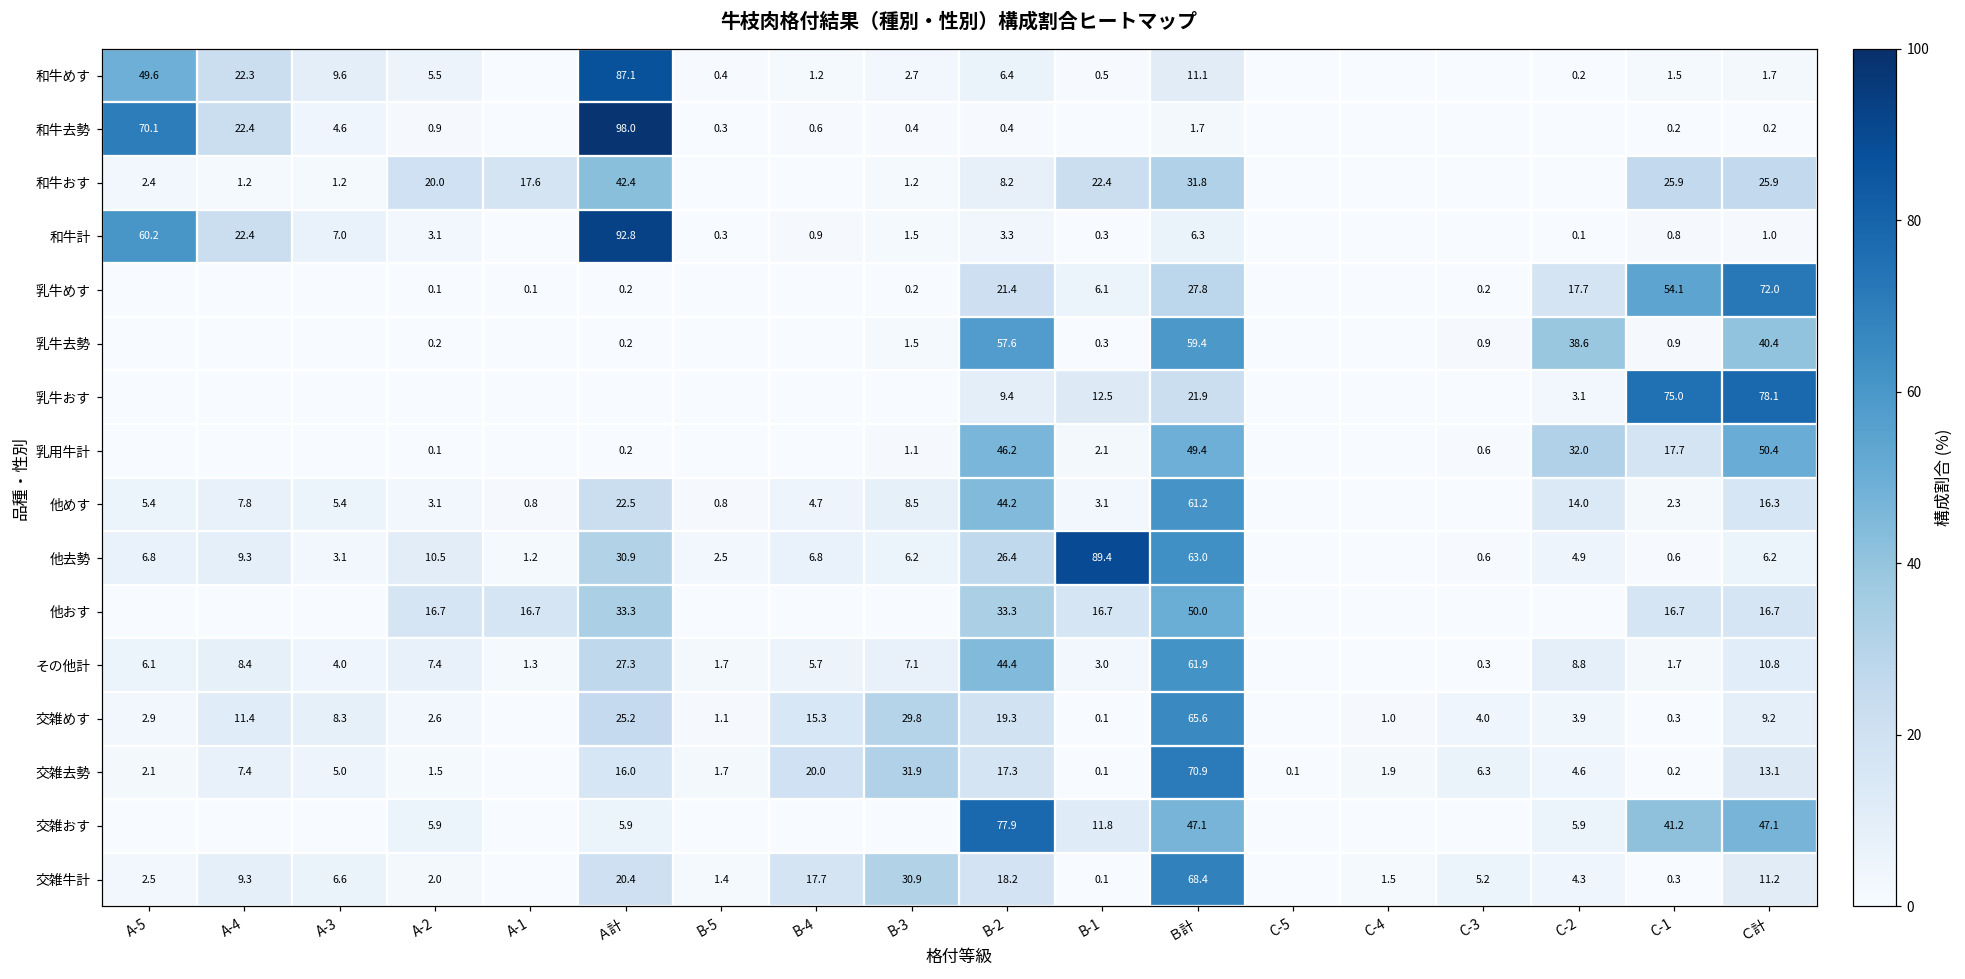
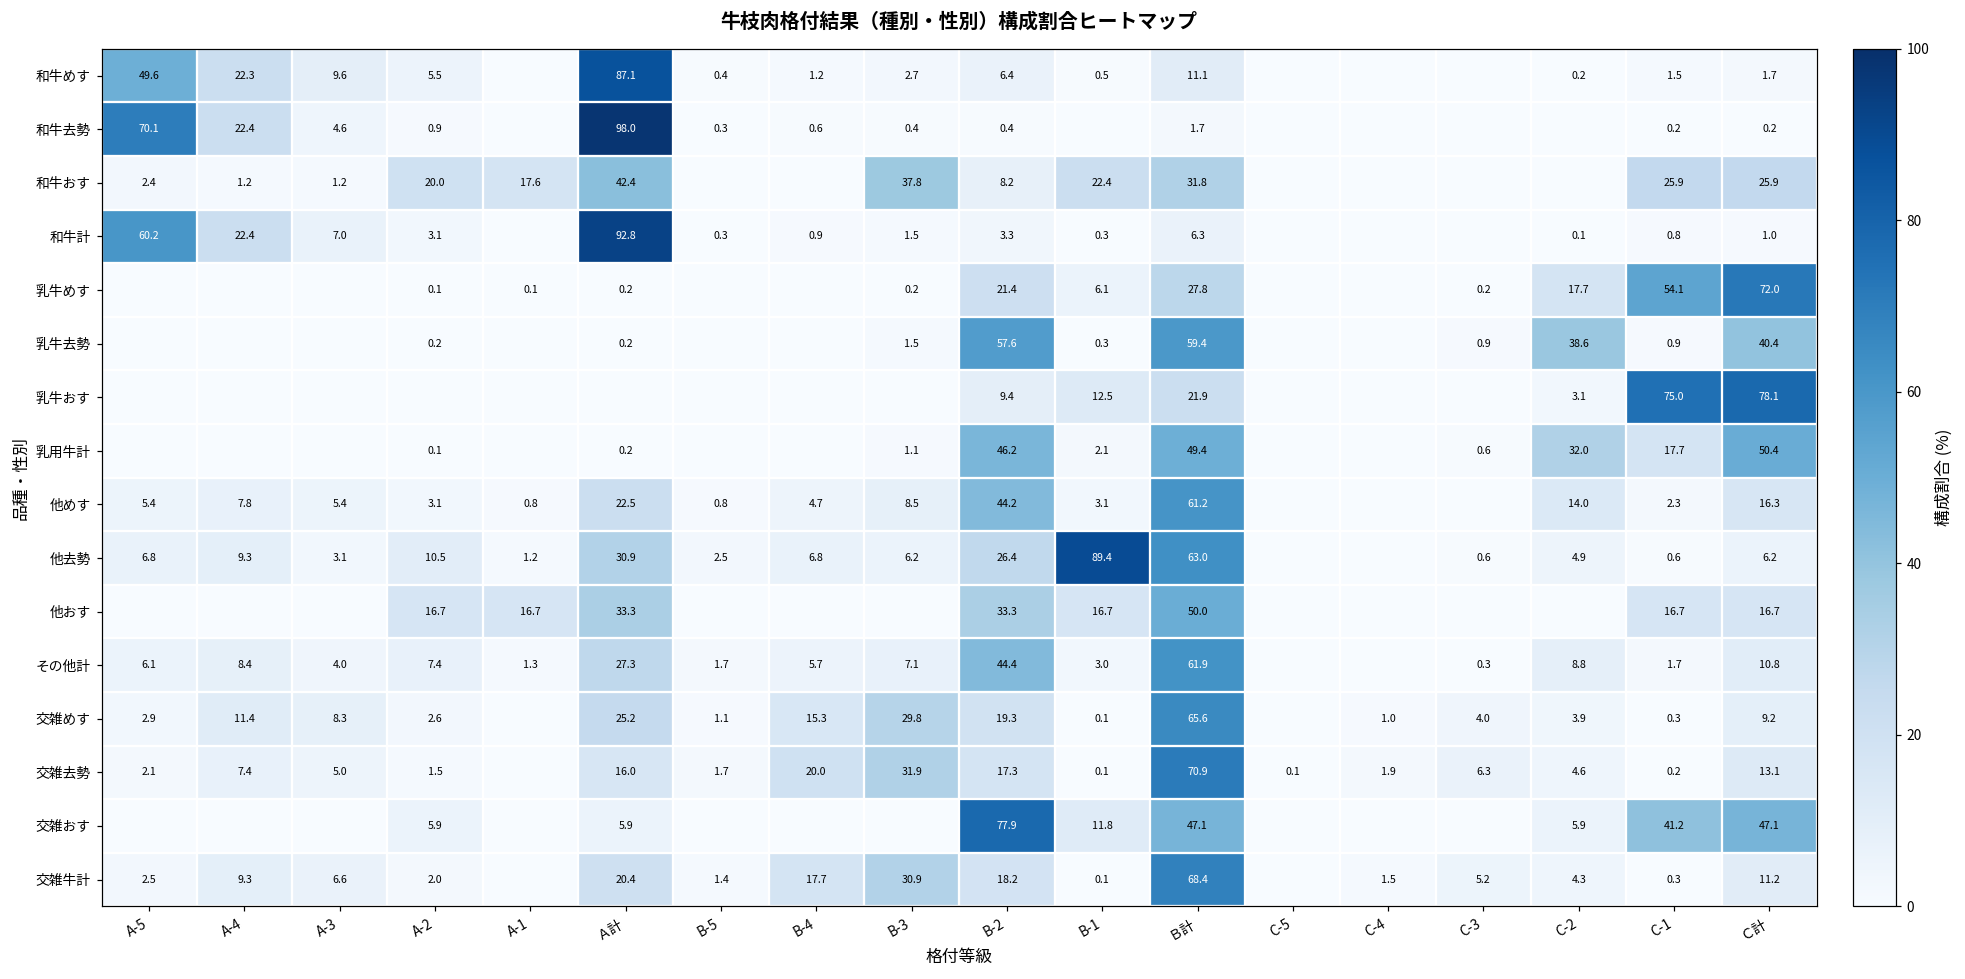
和牛おす, B-3: 1.2 -> 37.8
